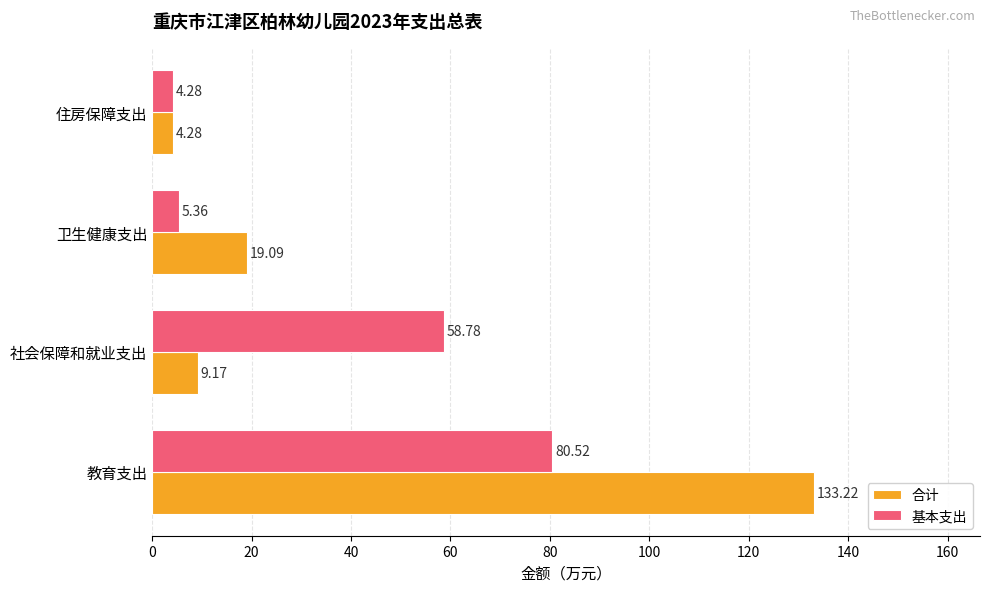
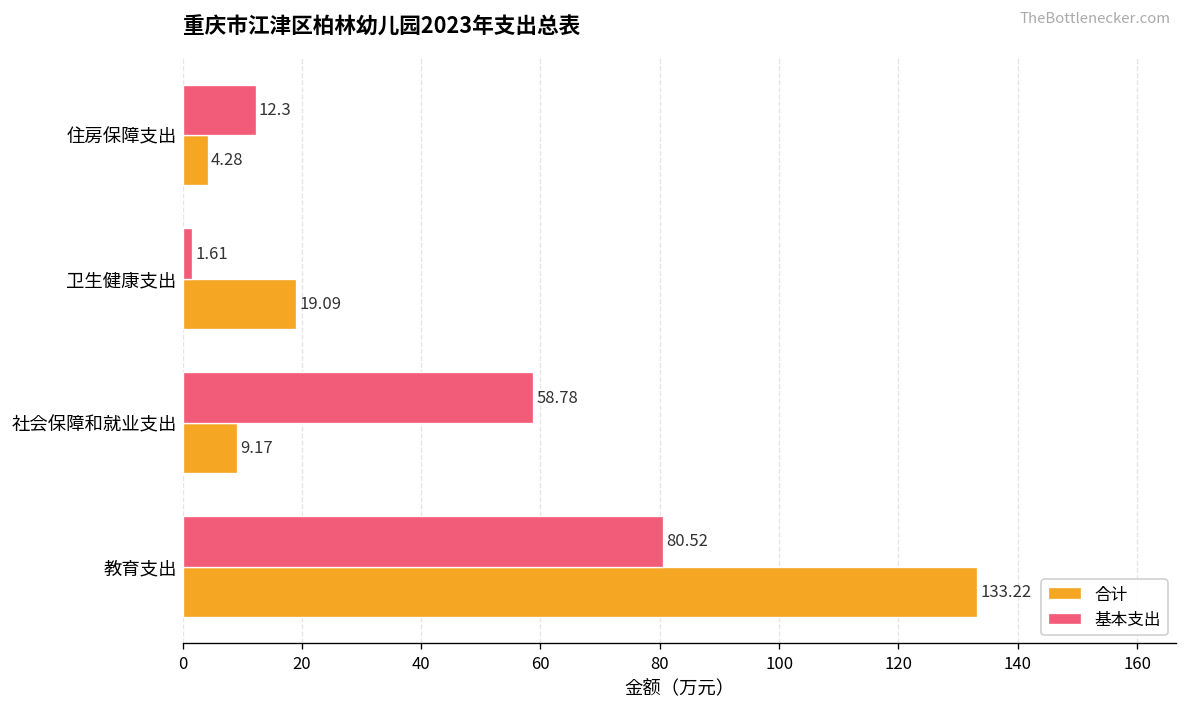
基本支出, 住房保障支出: 4.28 -> 12.3
基本支出, 卫生健康支出: 5.36 -> 1.61
